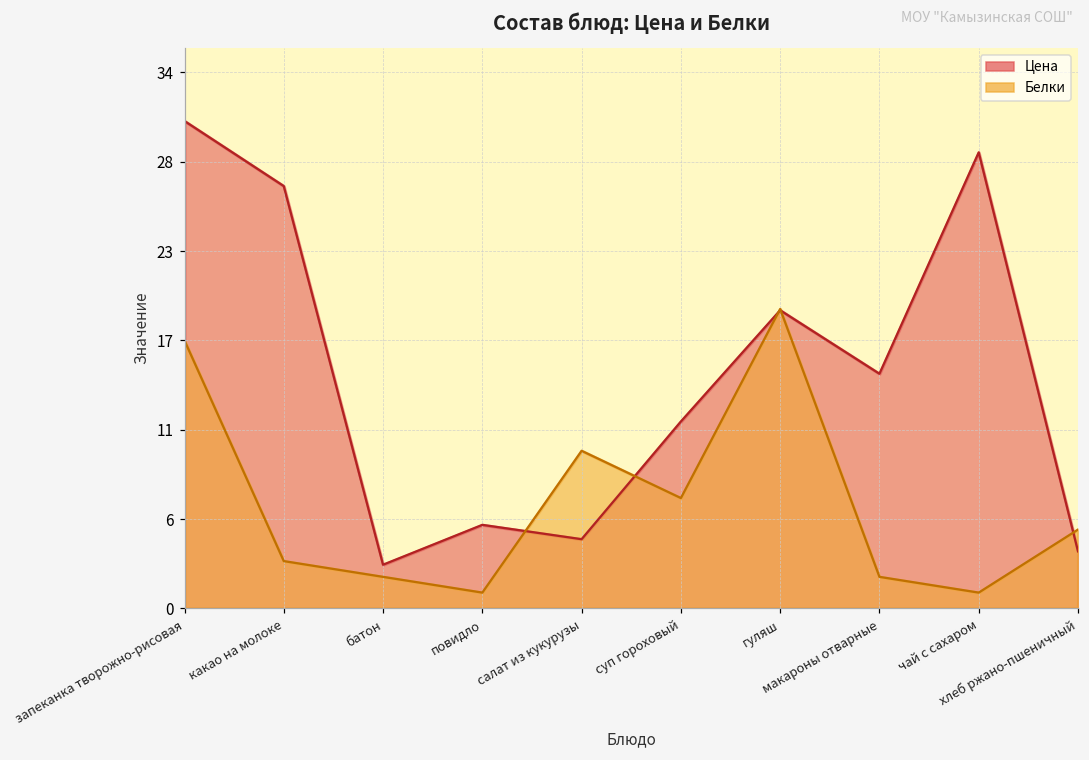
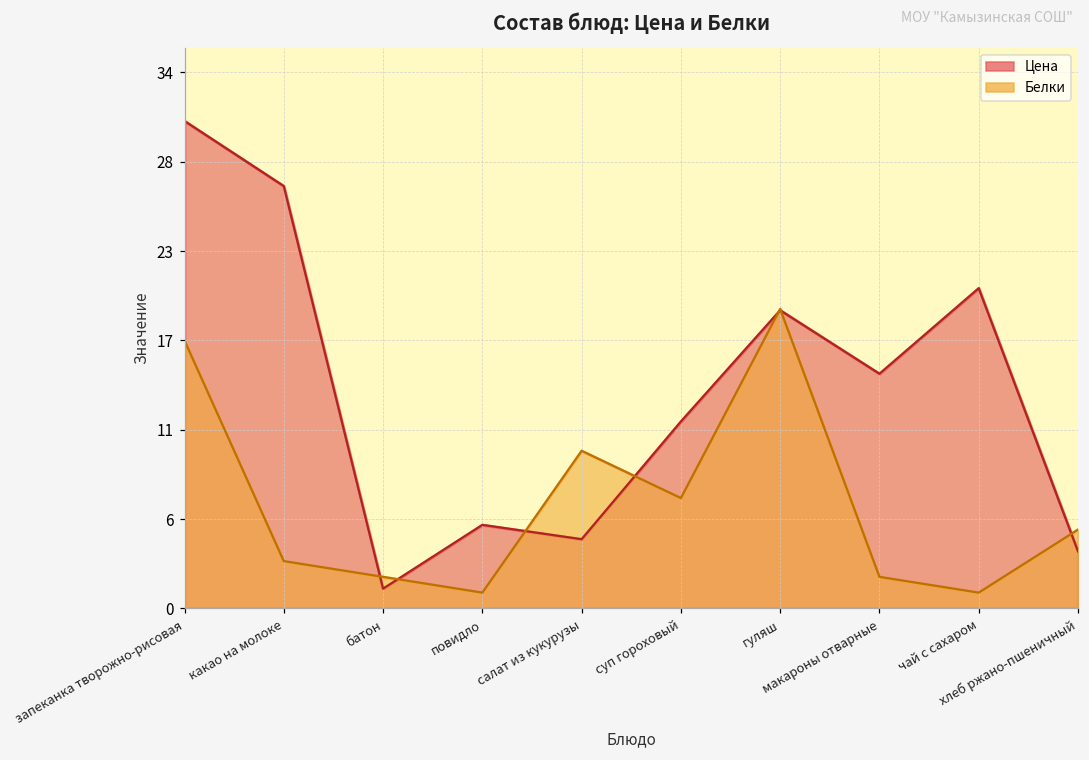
Цена, батон: 2.8 -> 1.3
Цена, чай с сахаром: 28.9 -> 20.3
